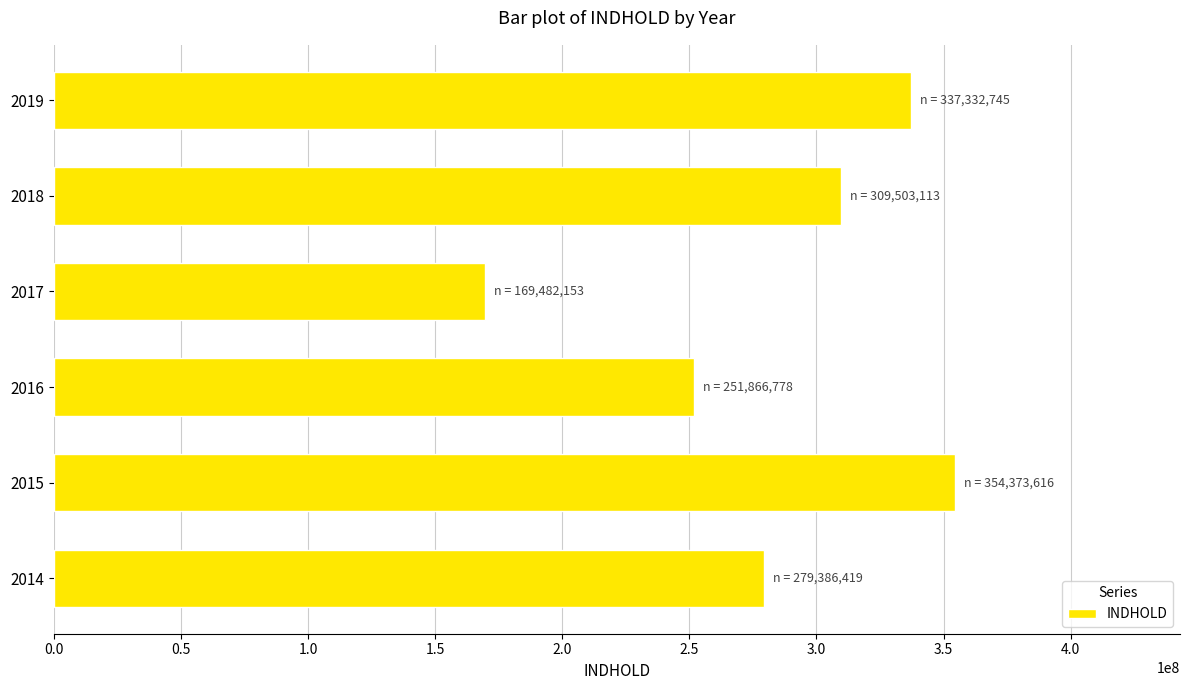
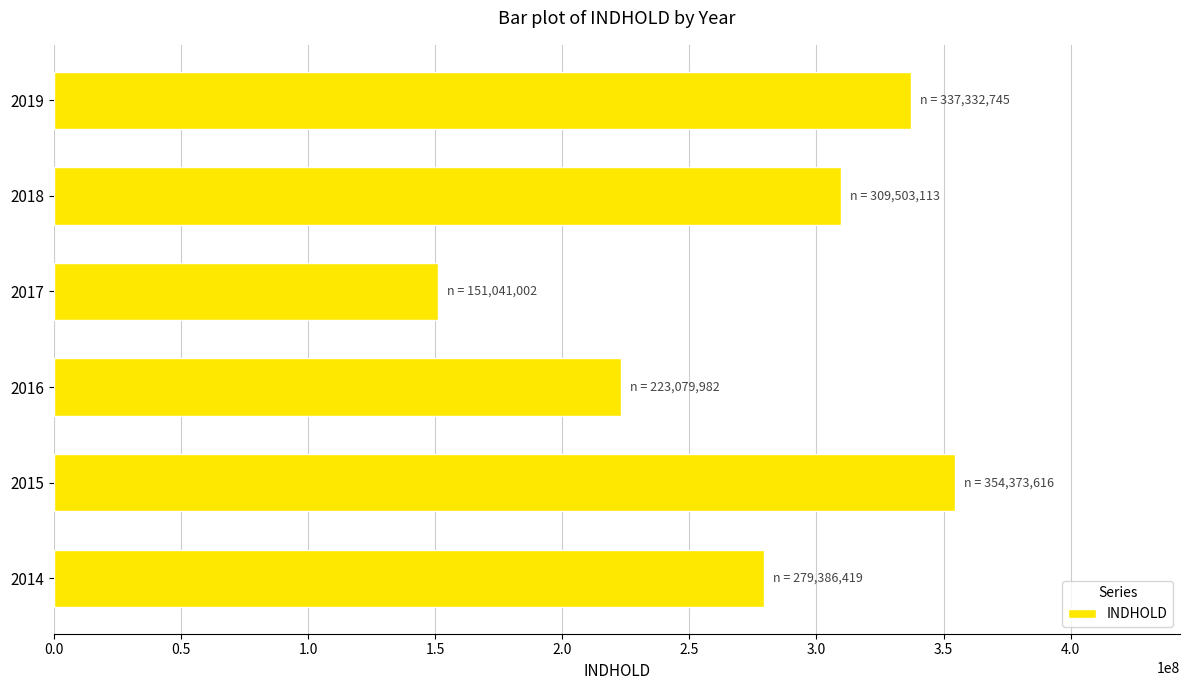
2017: 169,482,153 -> 151,041,002
2016: 251,866,778 -> 223,079,982
